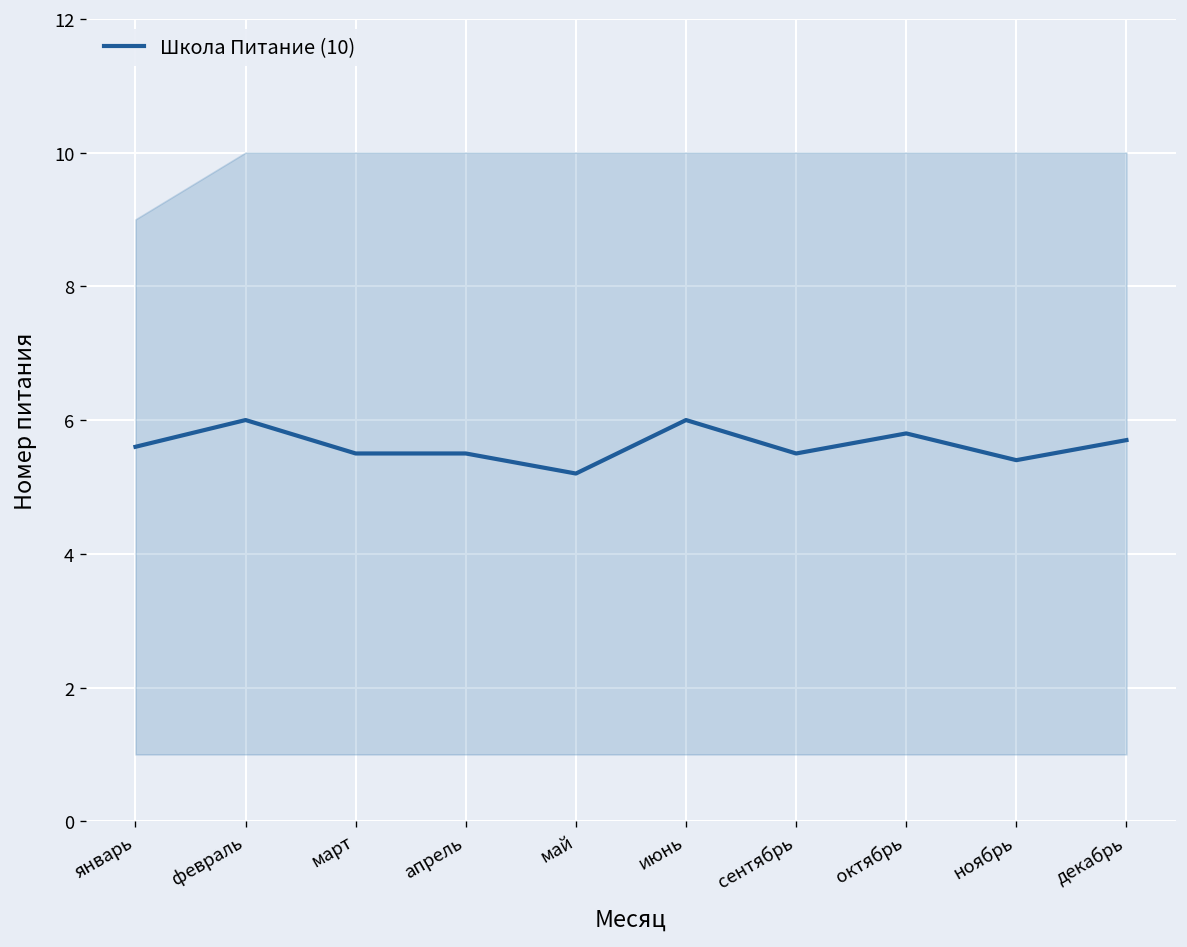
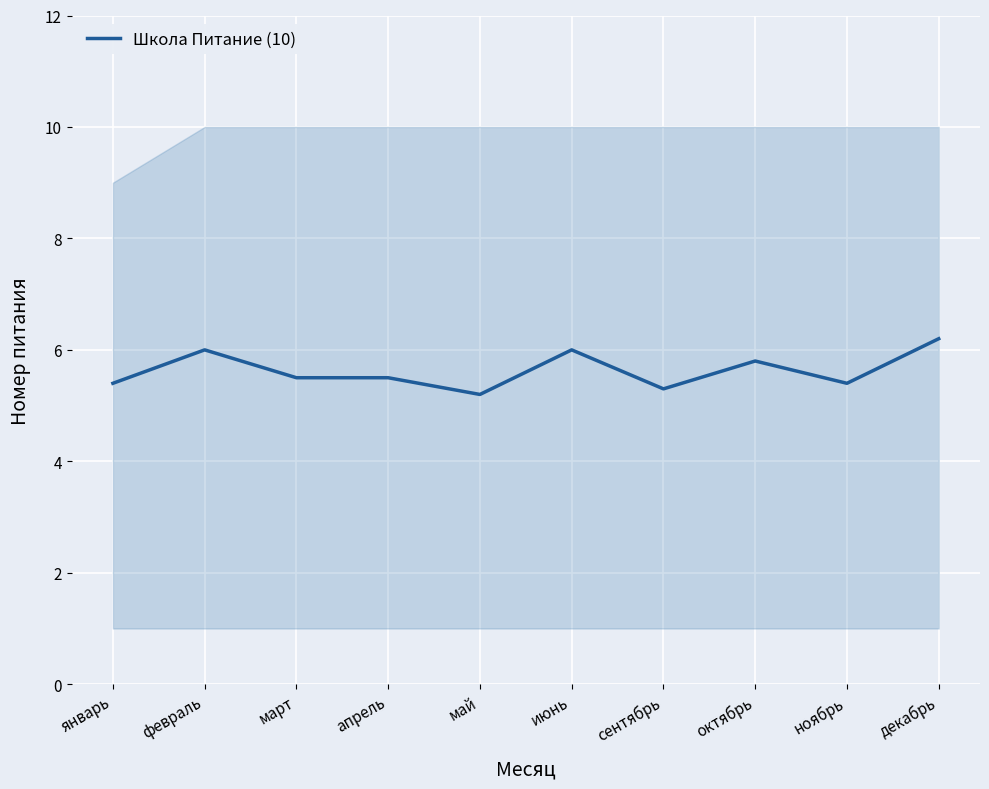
Школа Питание (10), январь: 5.6 -> 5.4
Школа Питание (10), сентябрь: 5.5 -> 5.3
Школа Питание (10), декабрь: 5.7 -> 6.2
